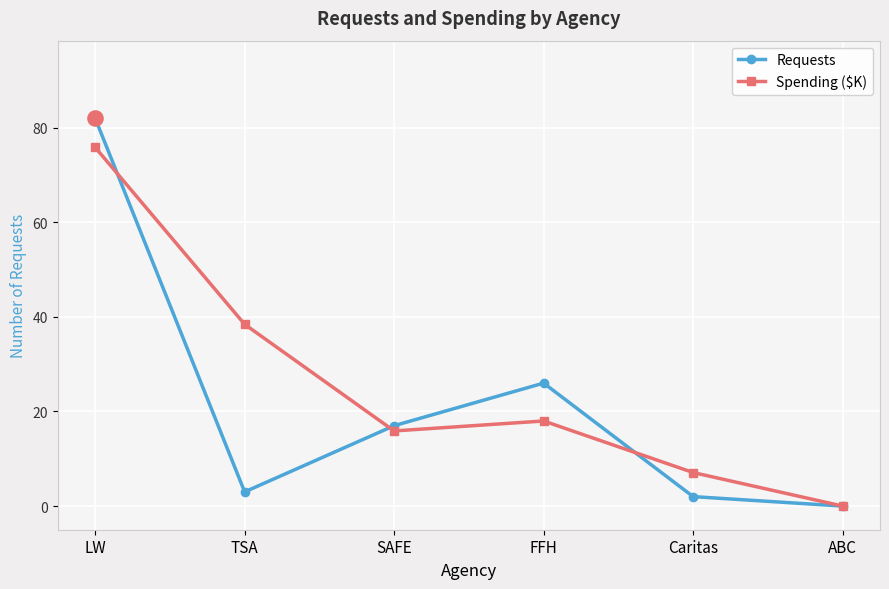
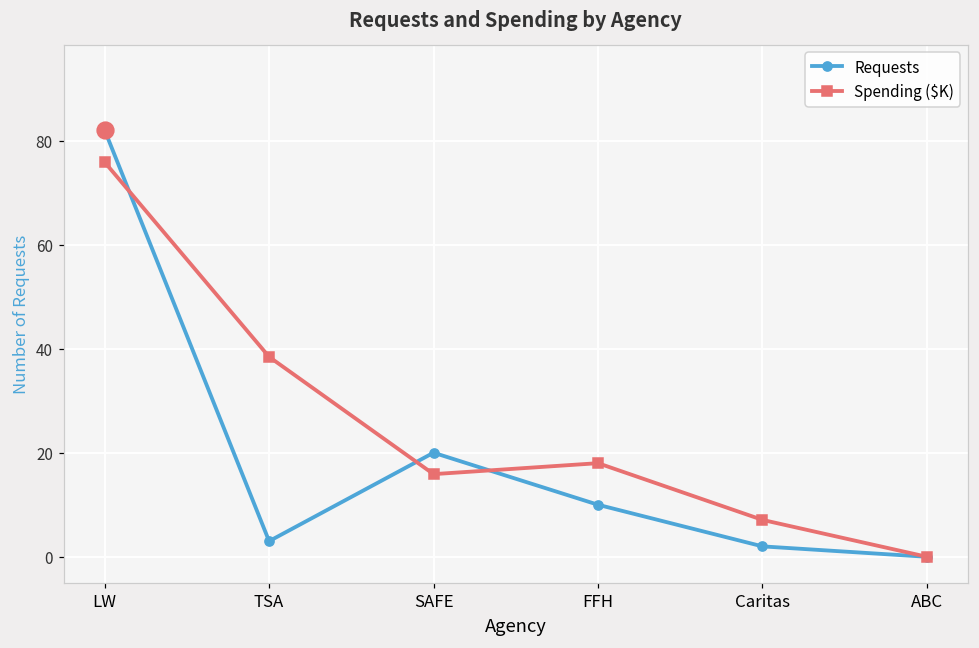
Requests, SAFE: 17 -> 20
Requests, FFH: 26 -> 10
